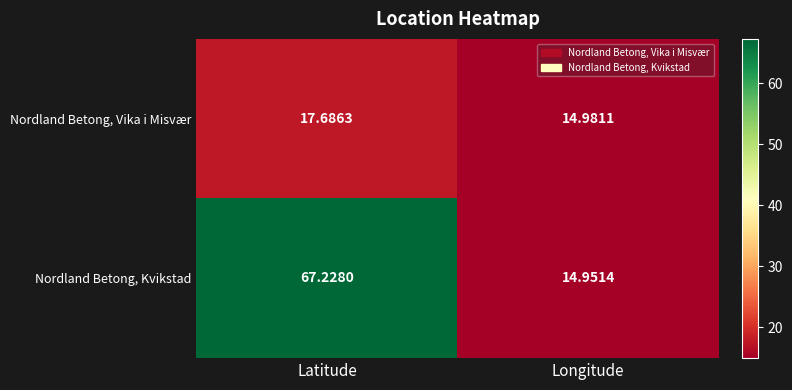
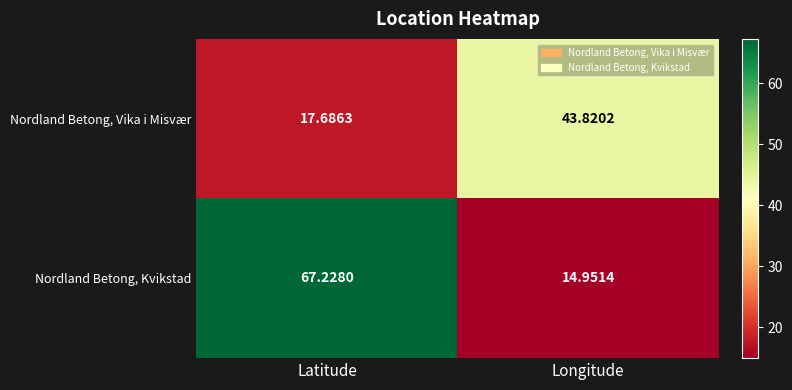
Nordland Betong, Vika i Misvær, Longitude: 14.9811 -> 43.8202
